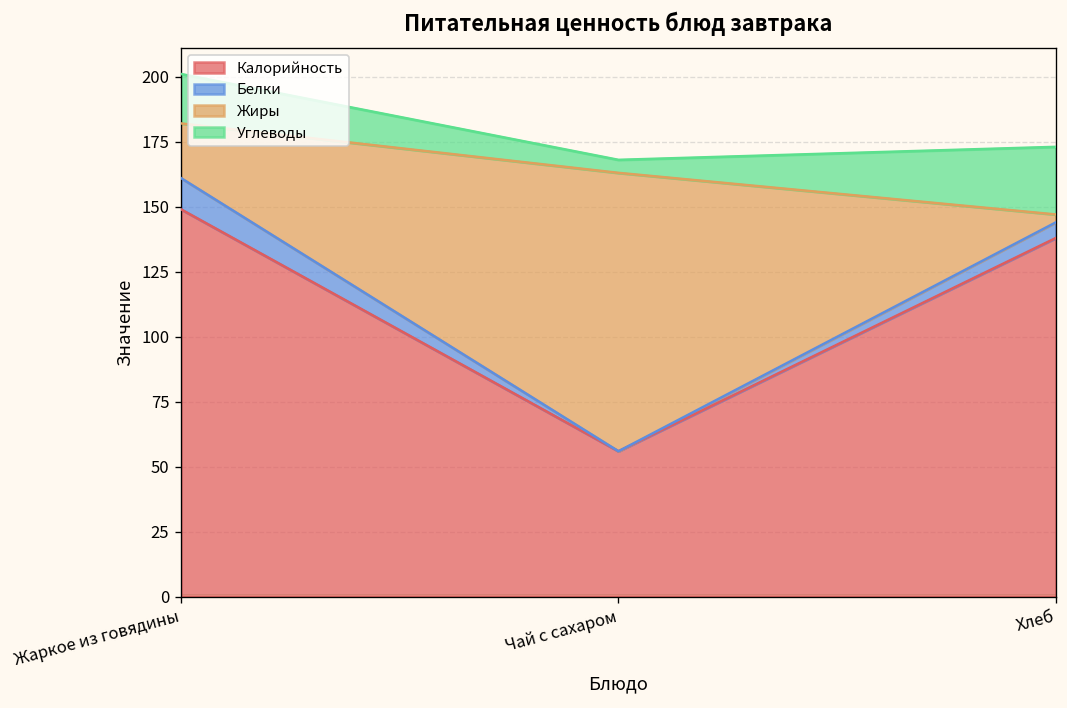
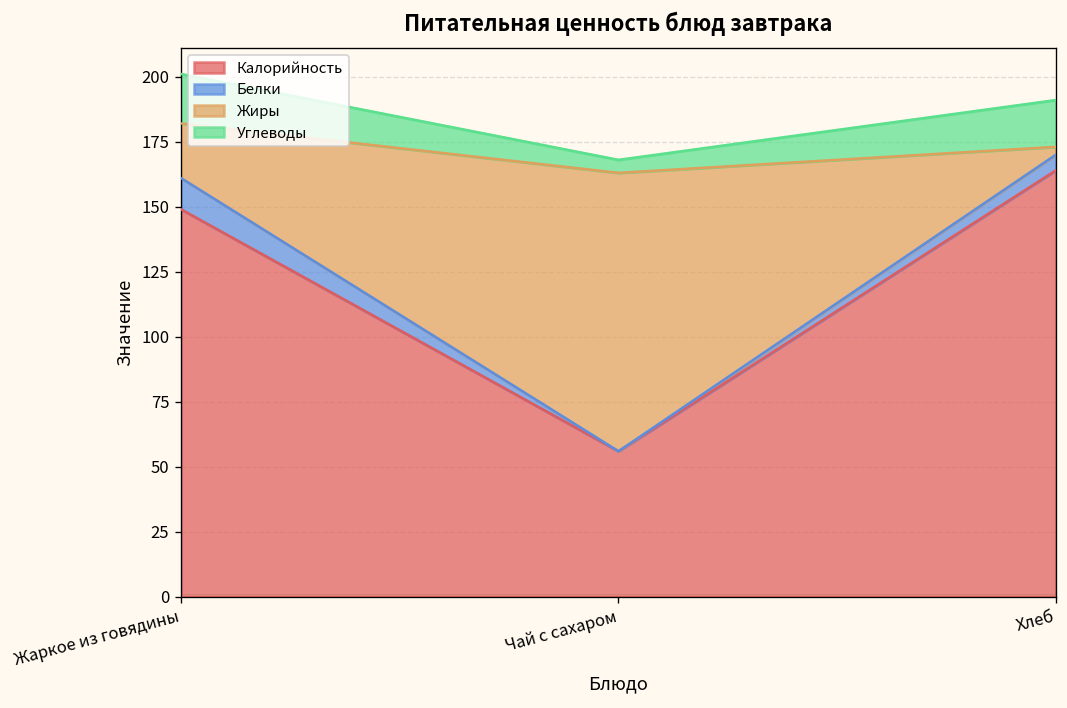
Калорийность, Хлеб: 138 -> 164
Углеводы, Хлеб: 26 -> 18
